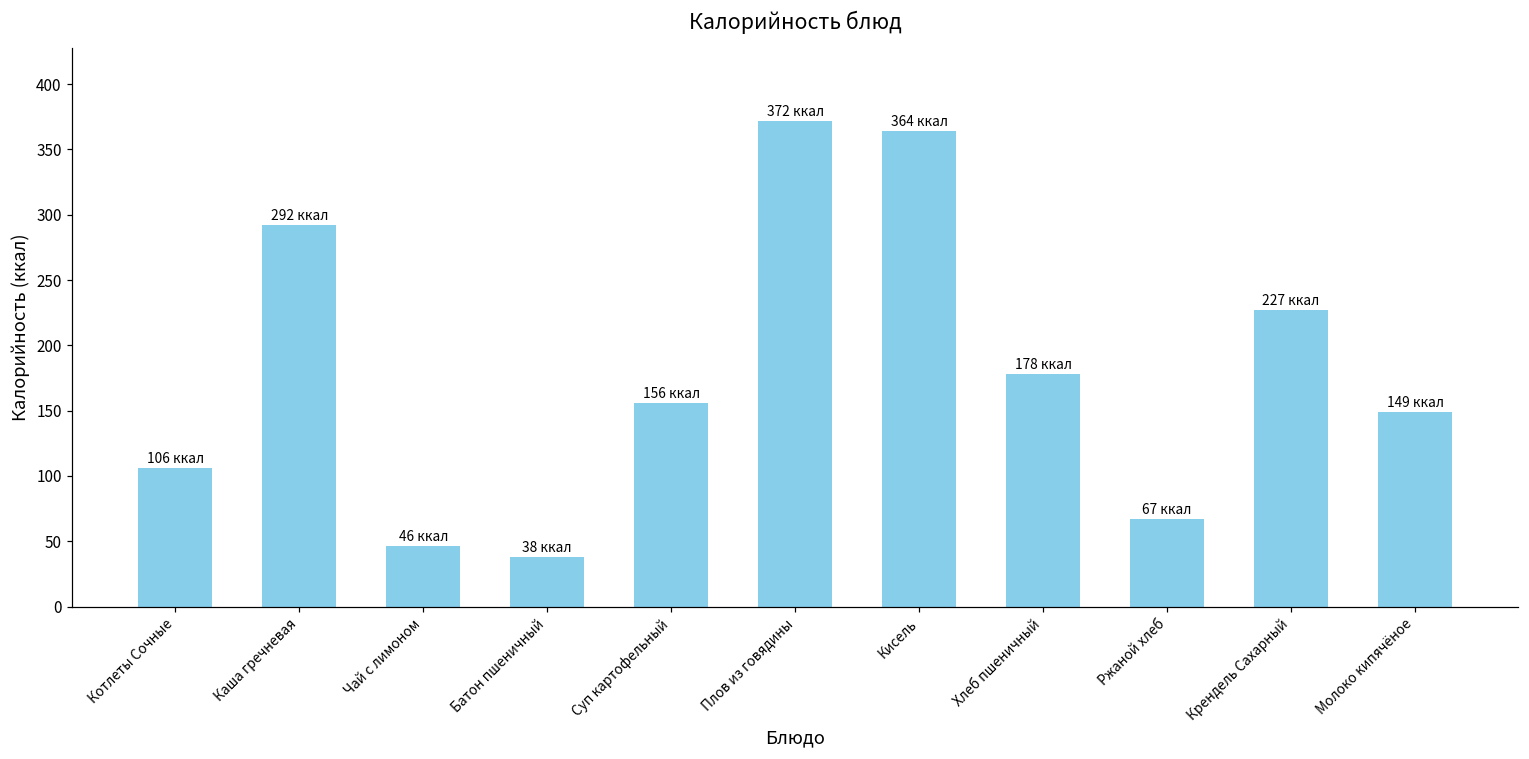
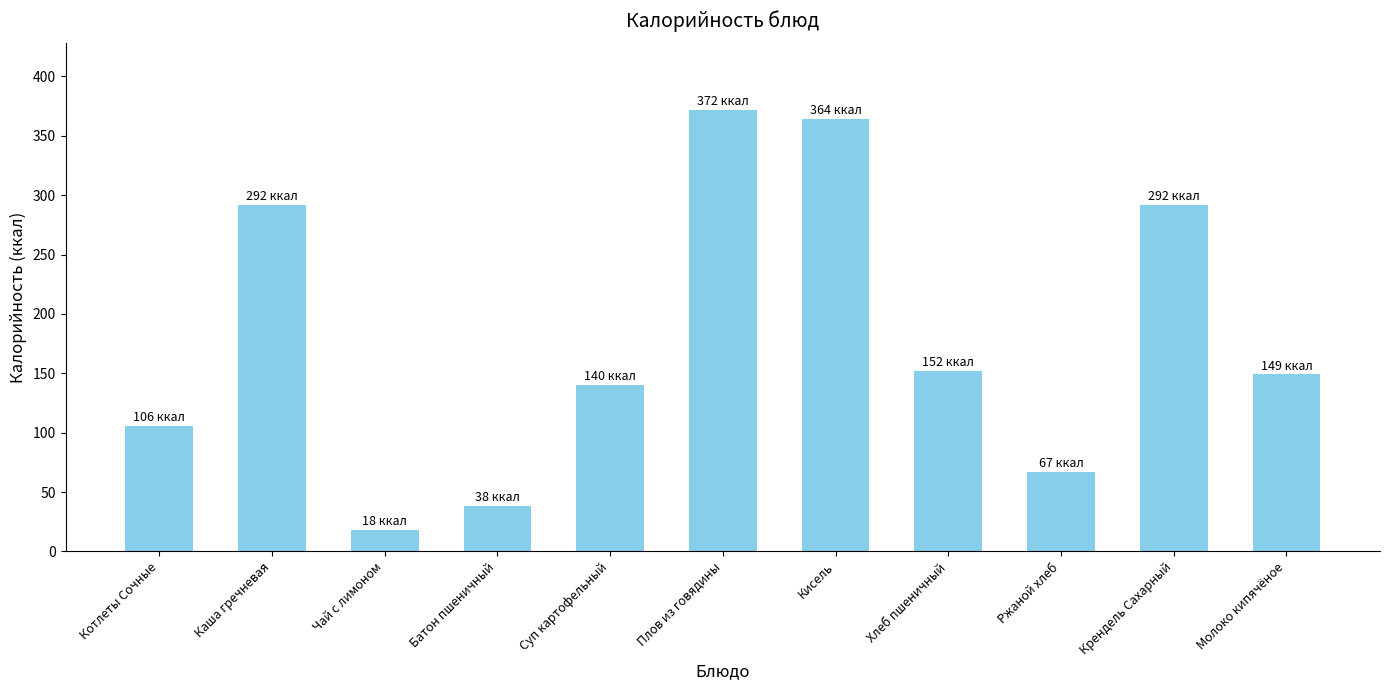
Чай с лимоном: 46 -> 18
Суп картофельный: 156 -> 140
Хлеб пшеничный: 178 -> 152
Крендель Сахарный: 227 -> 292
